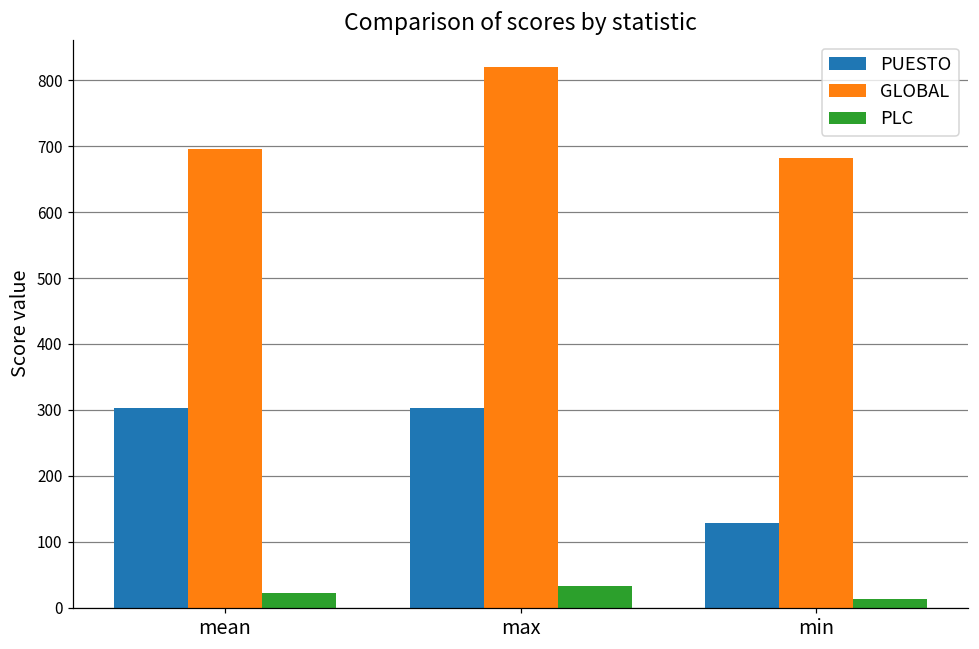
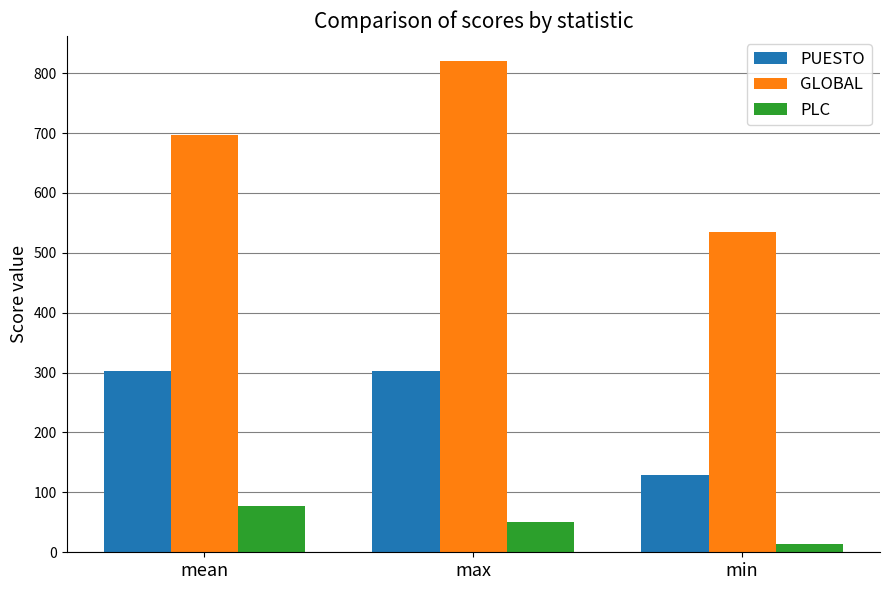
PLC, mean: 20 -> 80
PLC, max: 30 -> 50
GLOBAL, min: 680 -> 530
